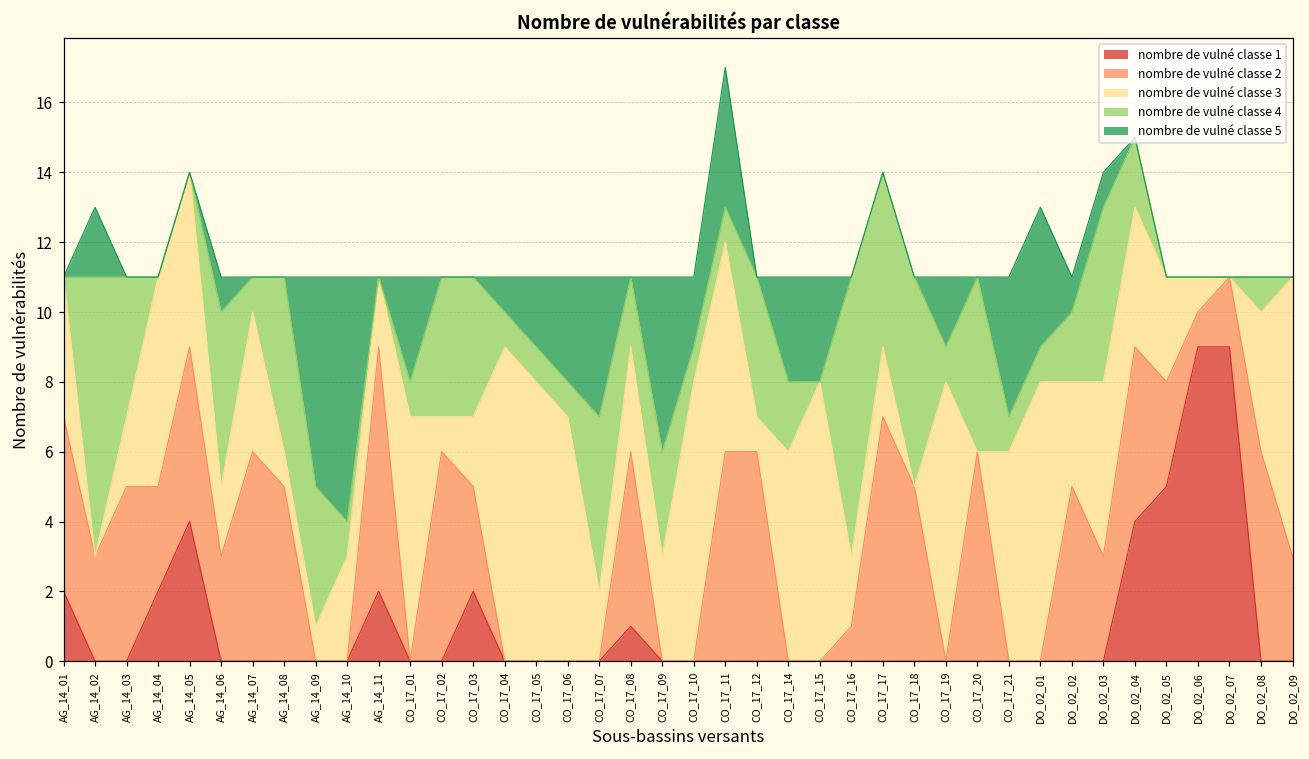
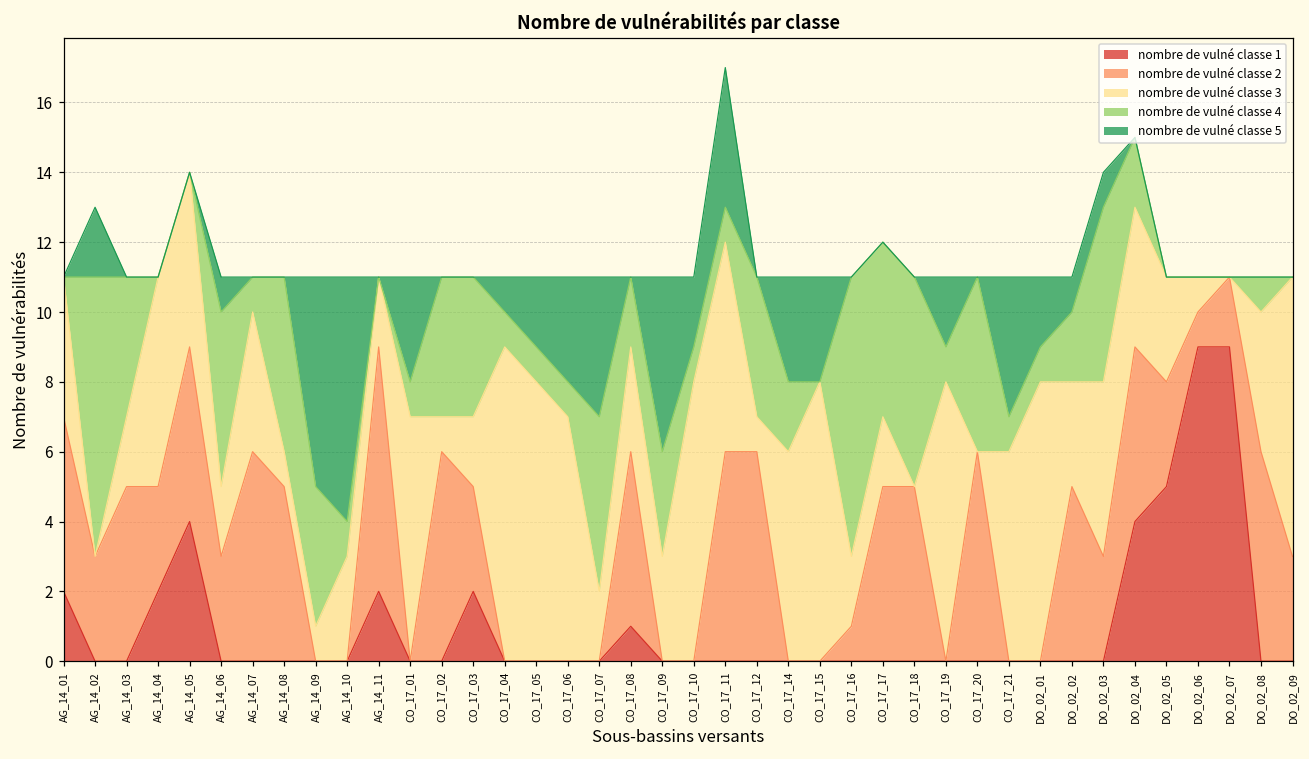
nombre de vulné classe 2, CO_17_17: 7 -> 5
nombre de vulné classe 5, DO_02_01: 4 -> 2
